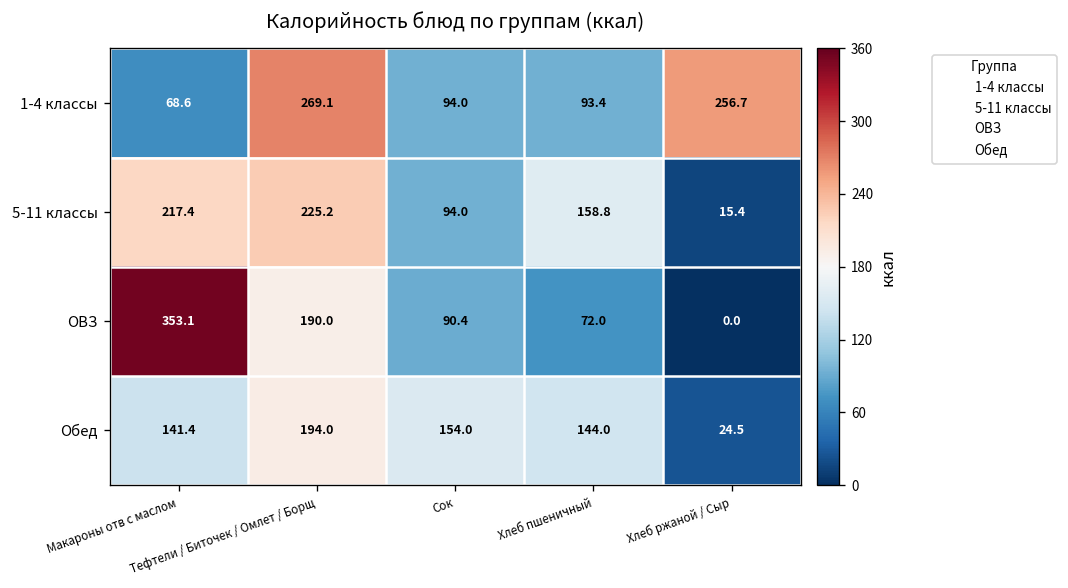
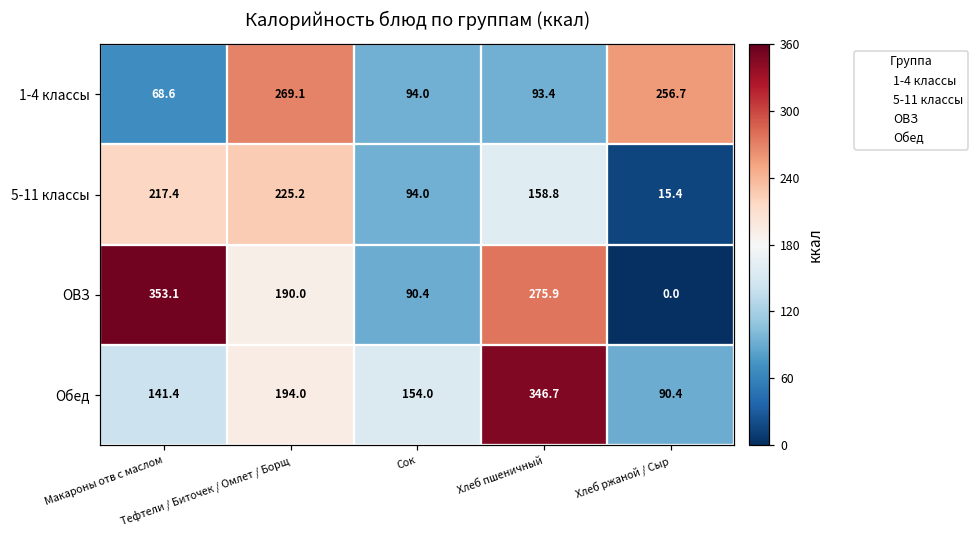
ОВЗ, Хлеб пшеничный: 72.0 -> 275.9
Обед, Хлеб пшеничный: 144.0 -> 346.7
Обед, Хлеб ржаной / Сыр: 24.5 -> 90.4
